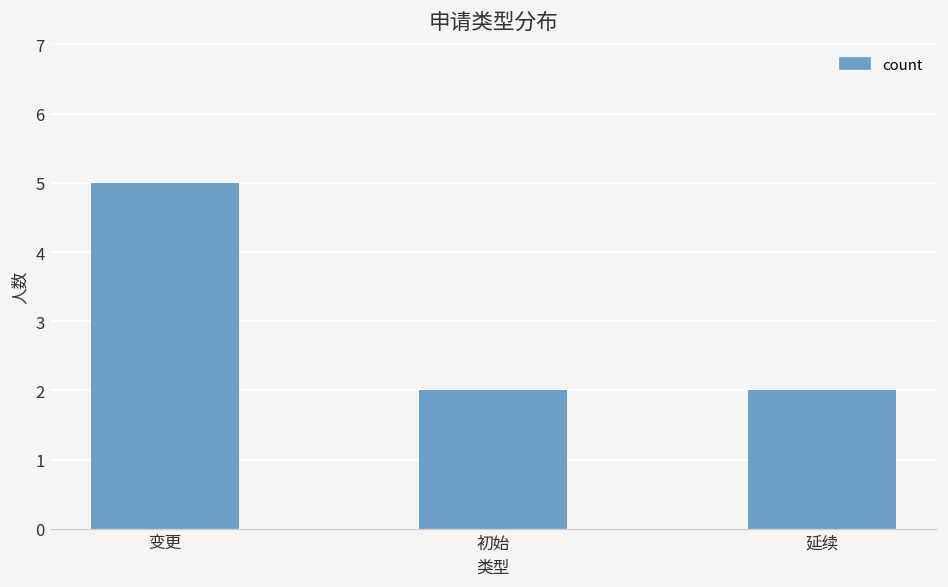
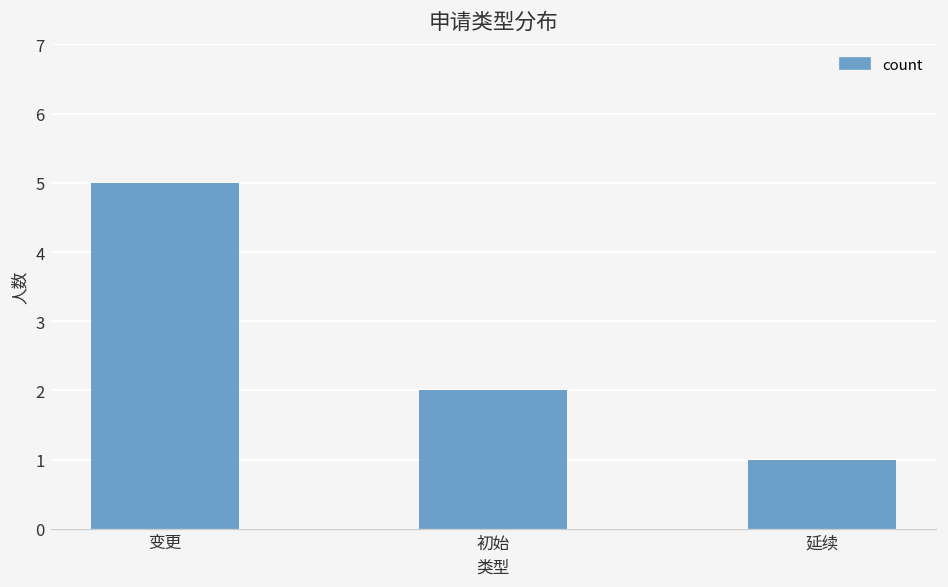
延续: 2 -> 1
